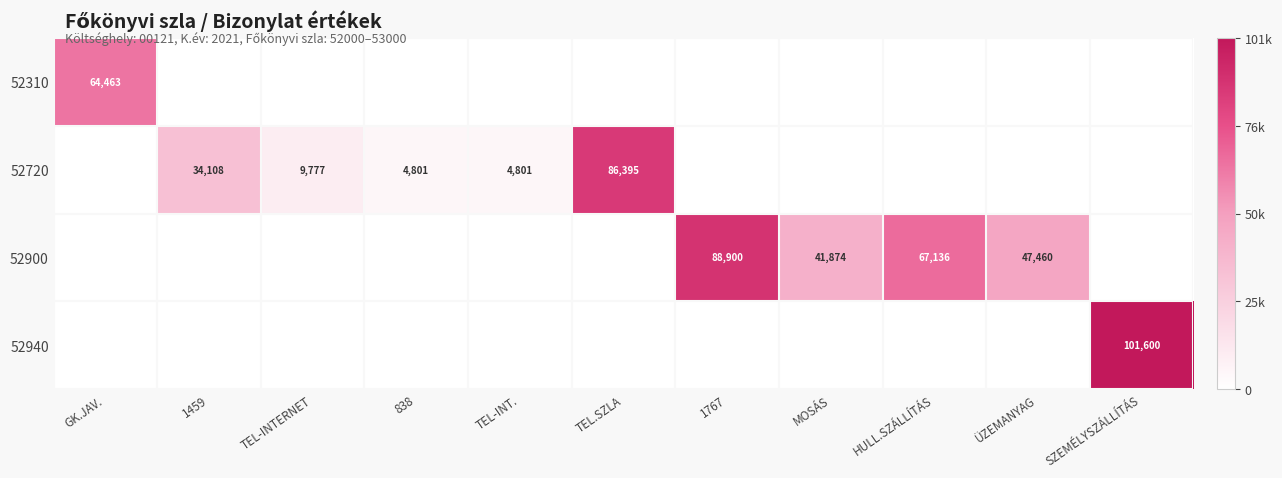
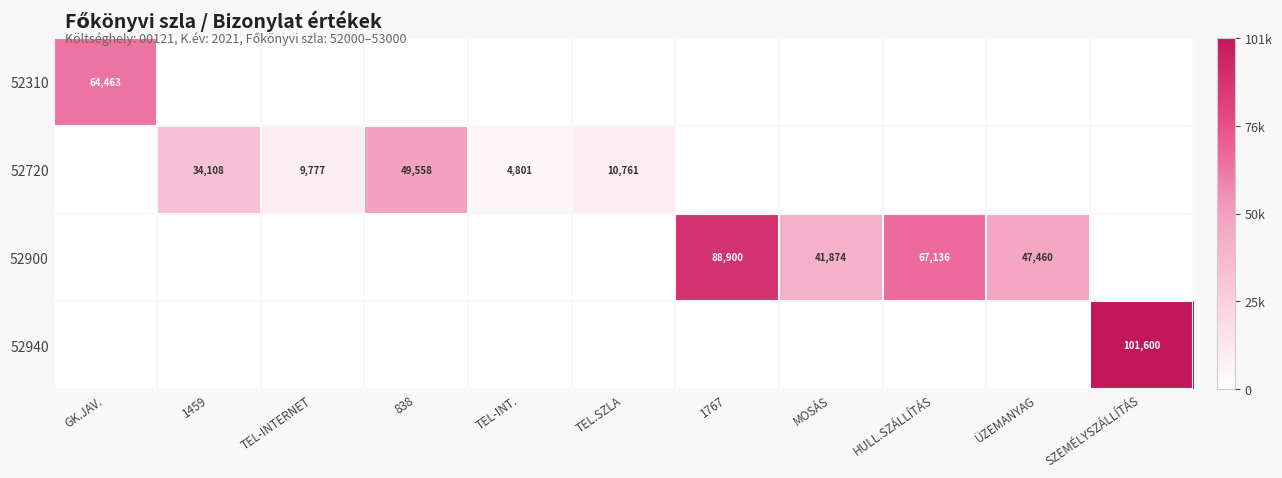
52720, 838: 4,801 -> 49,558
52720, TEL.SZLA: 86,395 -> 10,761
